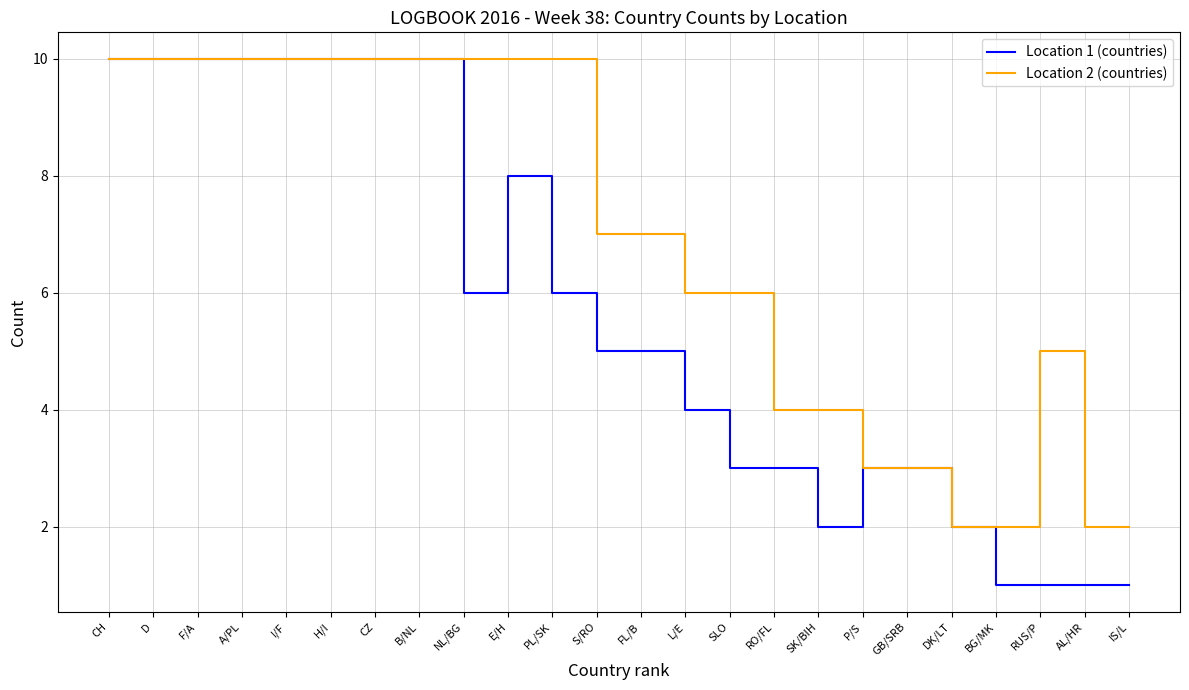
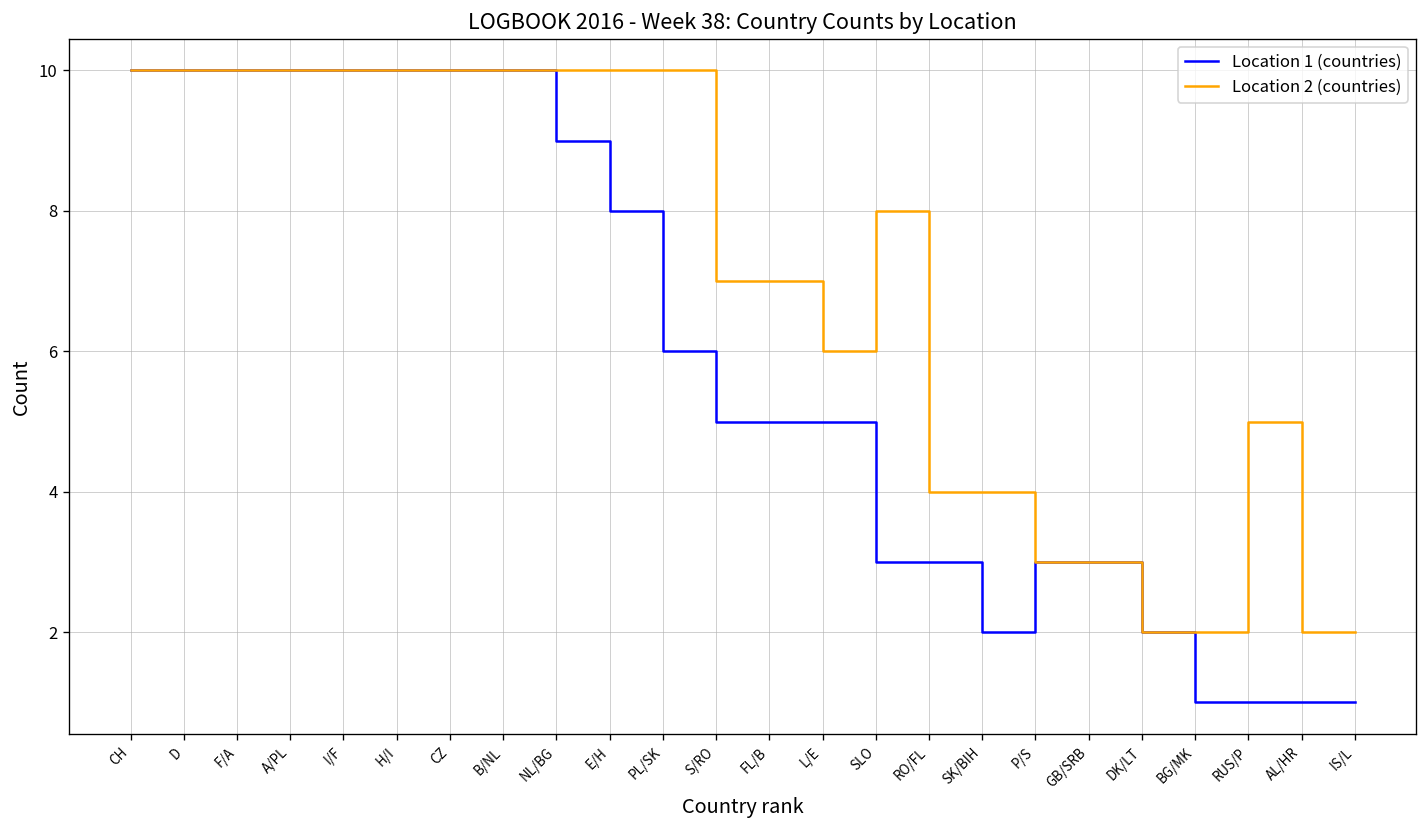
Location 1 (countries), NL/BG: 6 -> 9
Location 1 (countries), L/E: 4 -> 5
Location 2 (countries), SLO: 6 -> 8
